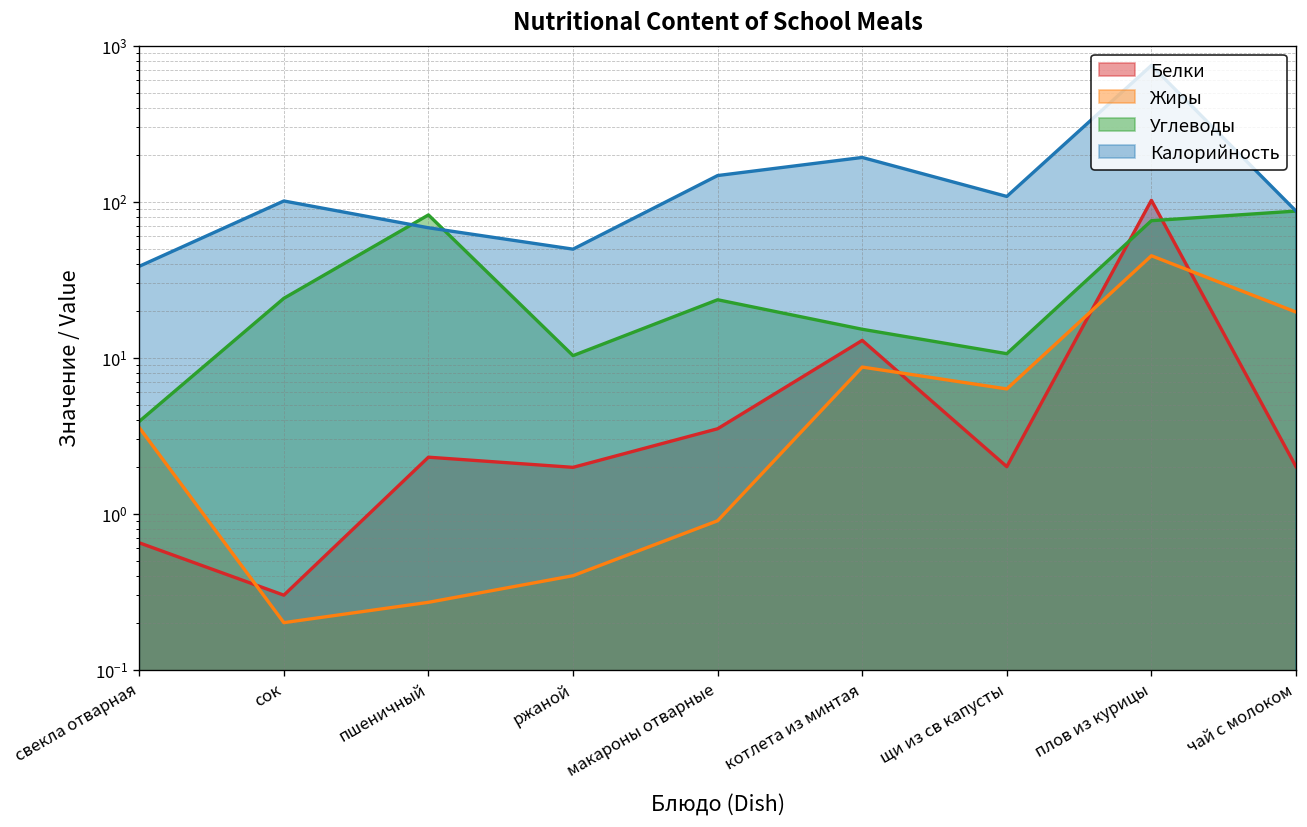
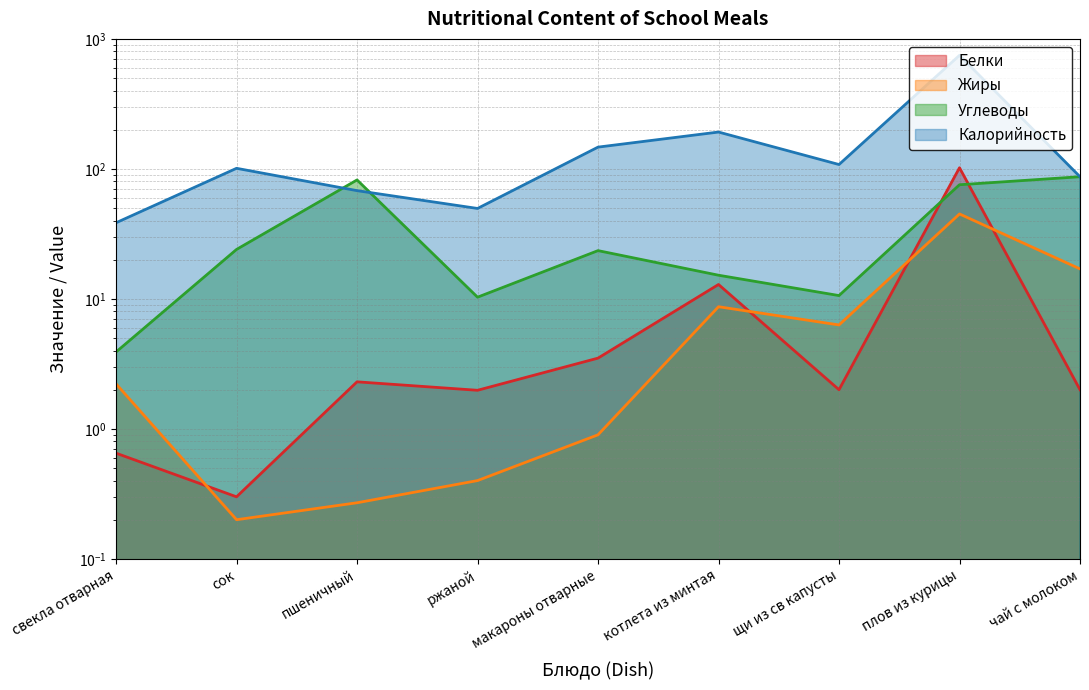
Жиры, свекла отварная: 3.6 -> 2.2
Жиры, чай с молоком: 20 -> 17
